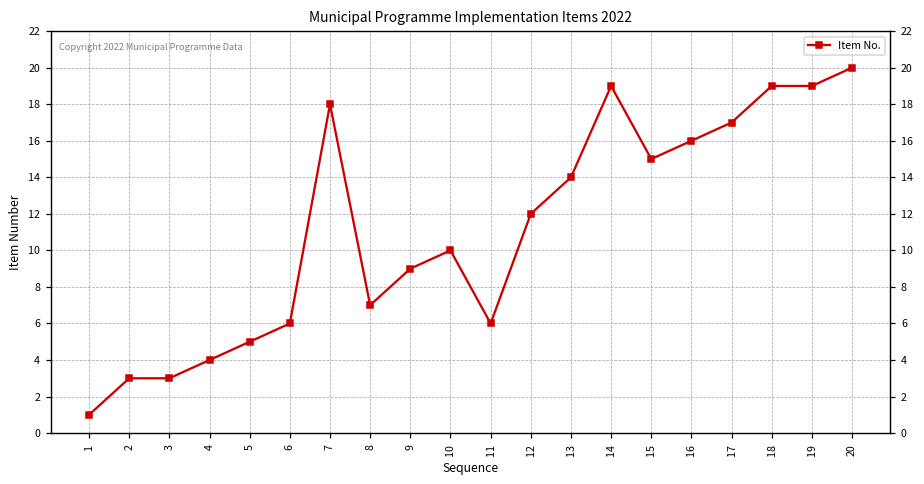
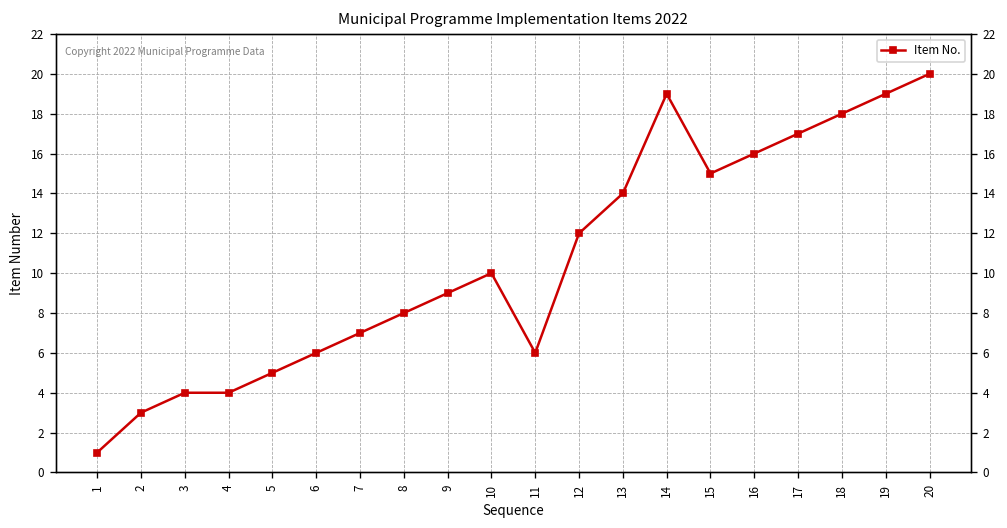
3: 3 -> 4
7: 18 -> 7
8: 7 -> 8
18: 19 -> 18
